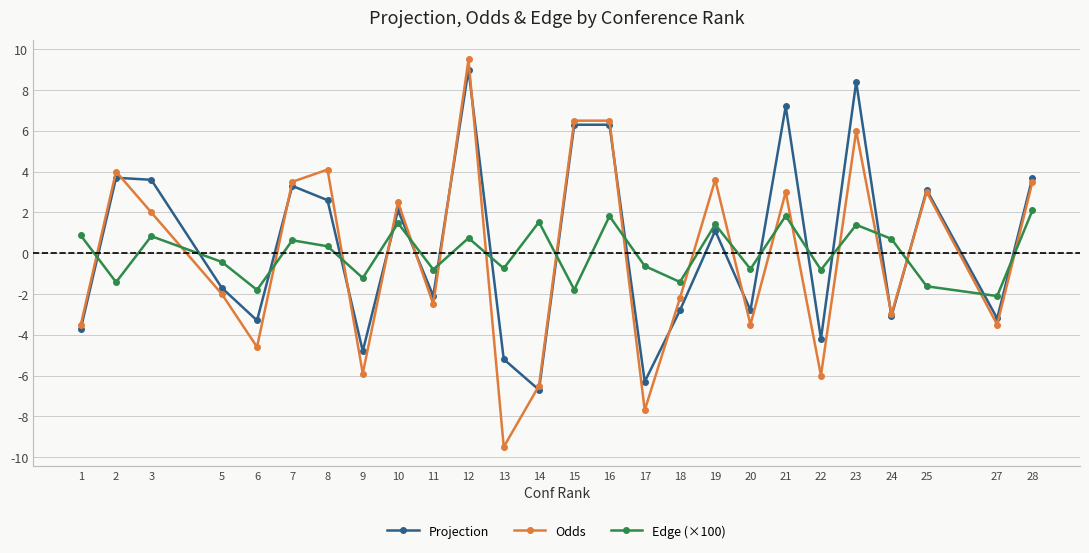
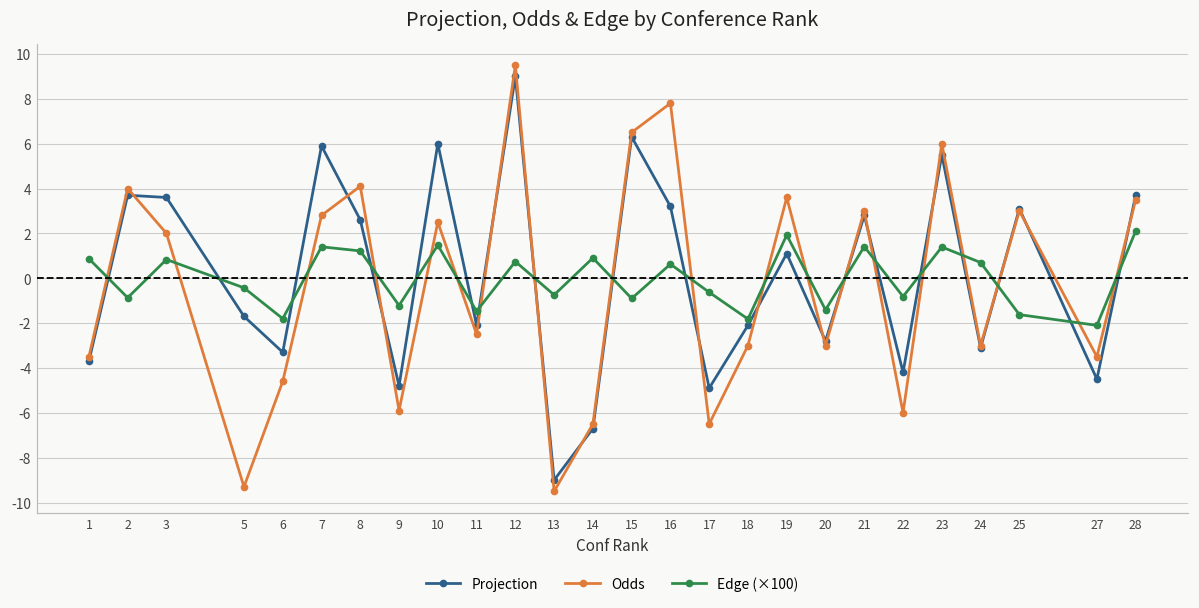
Edge (×100), 2: -1.4 -> -0.9
Odds, 5: -2.0 -> -9.3
Projection, 7: 3.3 -> 5.9
Odds, 7: 3.5 -> 2.8
Edge (×100), 7: 0.6 -> 1.4
Edge (×100), 8: 0.3 -> 1.2
Projection, 10: 2.1 -> 6.0
Edge (×100), 11: -0.8 -> -1.5
Projection, 13: -5.2 -> -9.0
Edge (×100), 14: 1.5 -> 0.9
Edge (×100), 15: -1.8 -> -0.9
Projection, 16: 6.3 -> 3.2
Odds, 16: 6.5 -> 7.8
Edge (×100), 16: 1.8 -> 0.6
Projection, 17: -6.3 -> -4.9
Odds, 17: -7.7 -> -6.5
Projection, 18: -2.8 -> -2.1
Odds, 18: -2.2 -> -3.0
Edge (×100), 18: -1.4 -> -1.8
Edge (×100), 19: 1.4 -> 1.9
Odds, 20: -3.5 -> -3.0
Edge (×100), 20: -0.8 -> -1.4
Projection, 21: 7.2 -> 2.8
Edge (×100), 21: 1.8 -> 1.4
Projection, 23: 8.4 -> 5.5
Projection, 27: -3.2 -> -4.5
